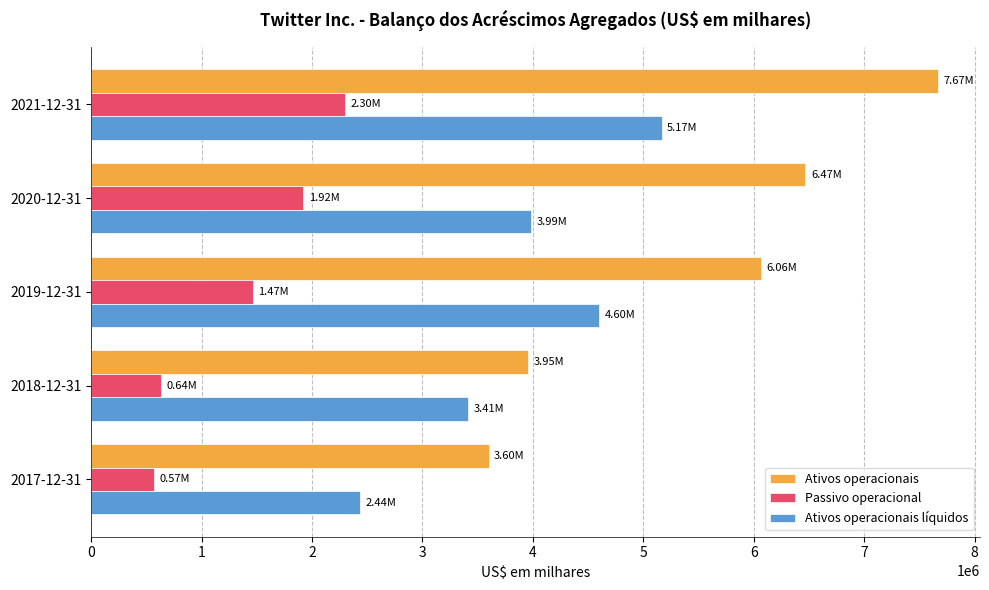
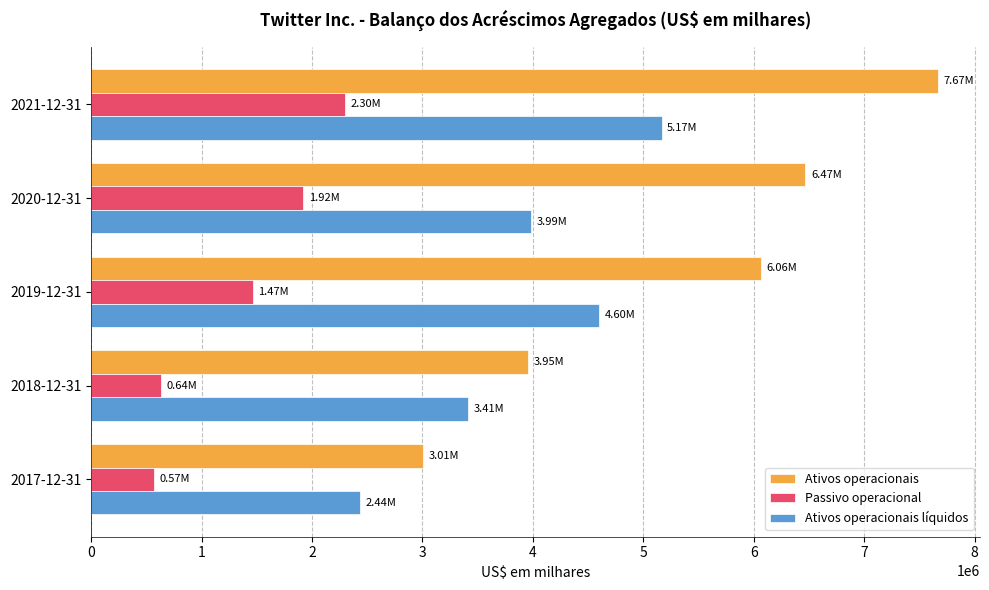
Ativos operacionais, 2017-12-31: 3.60M -> 3.01M
